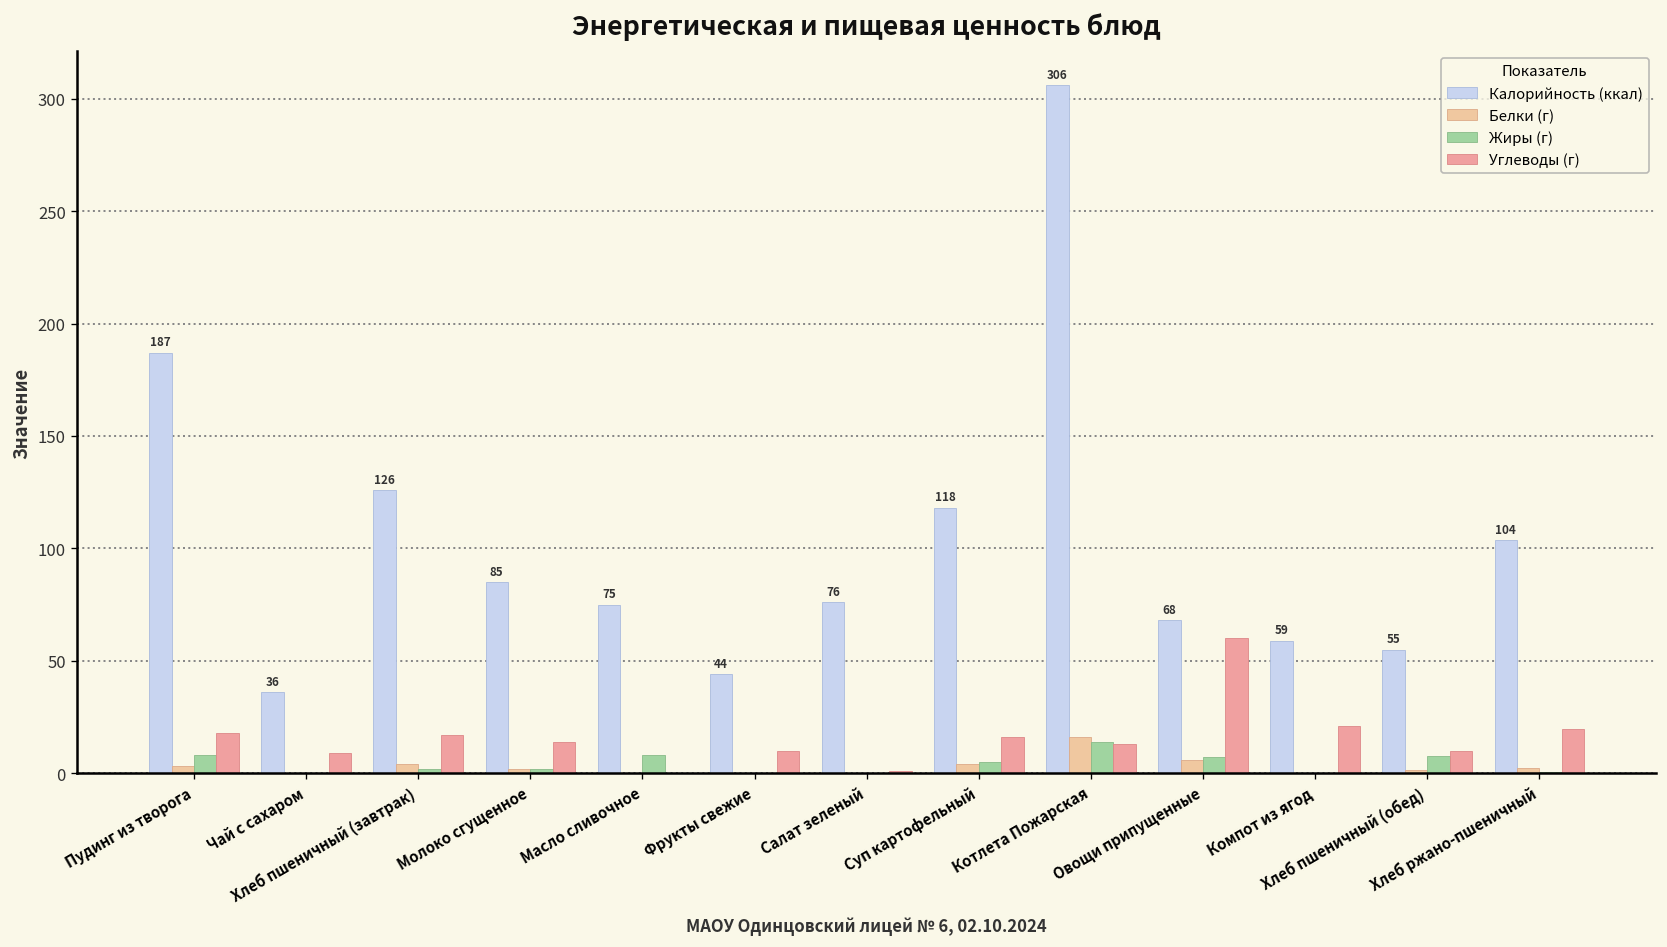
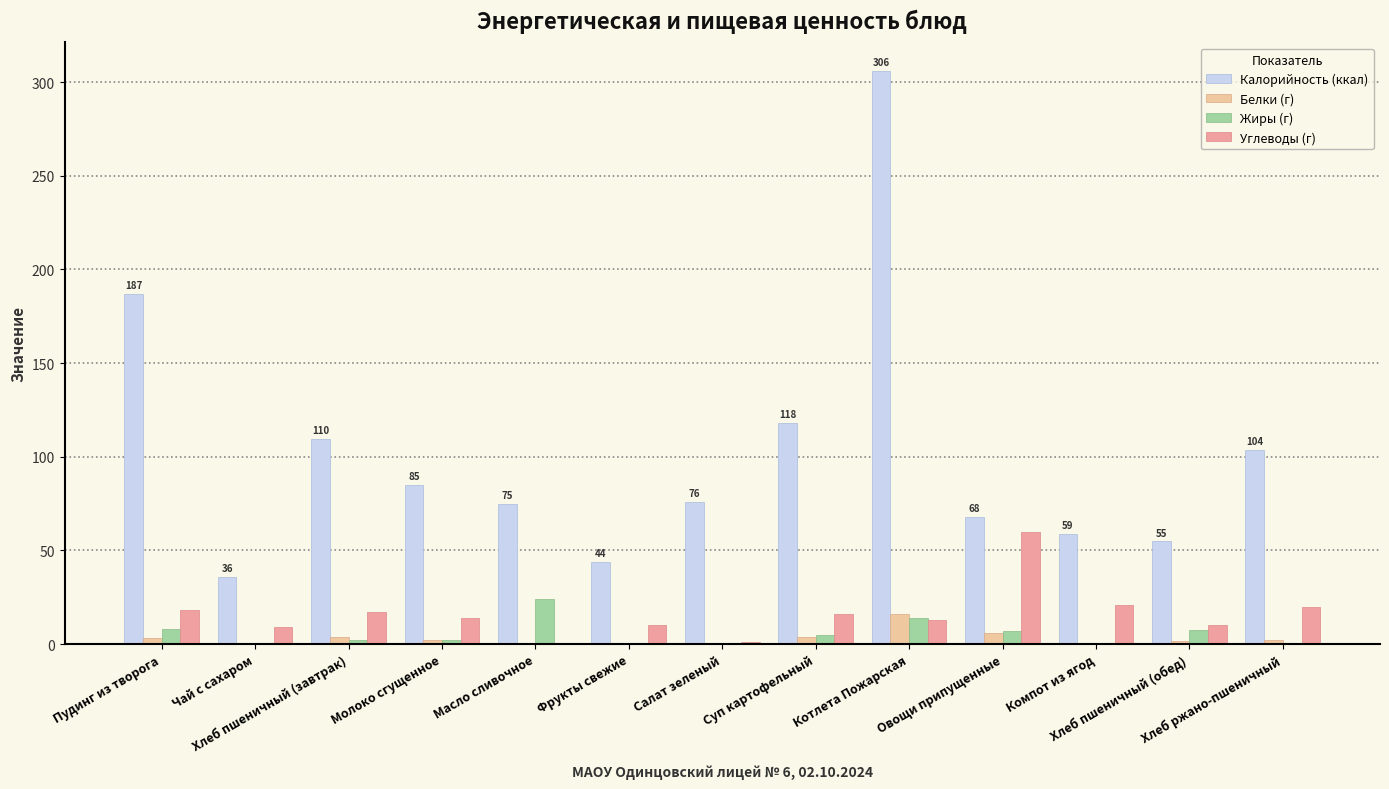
Калорийность (ккал), Хлеб пшеничный (завтрак): 126 -> 110
Жиры (г), Масло сливочное: 8 -> 24
